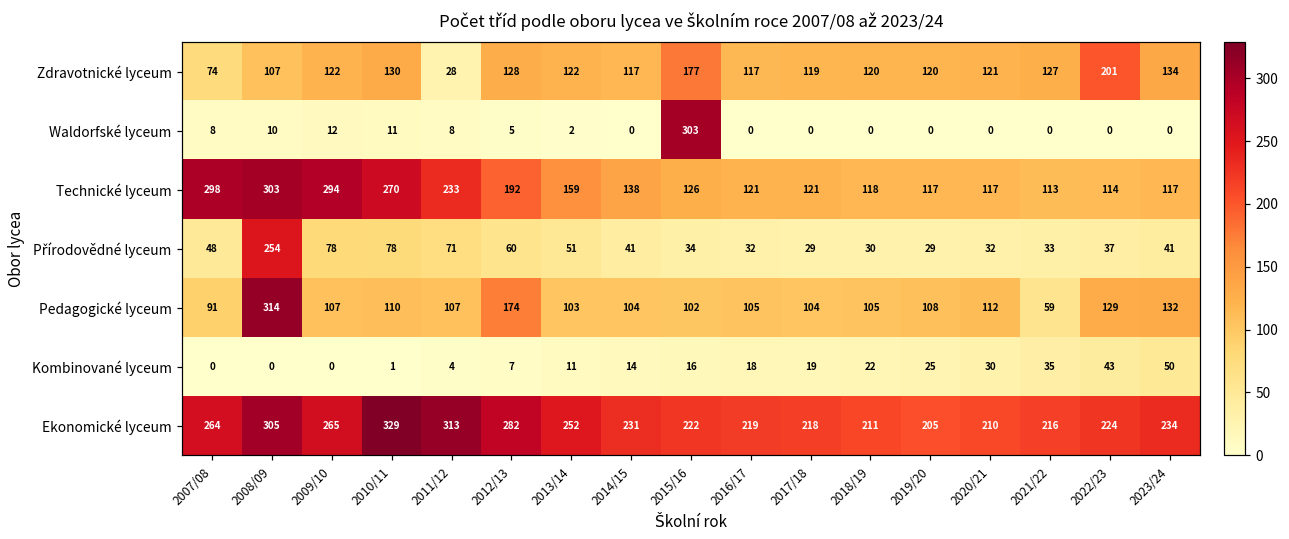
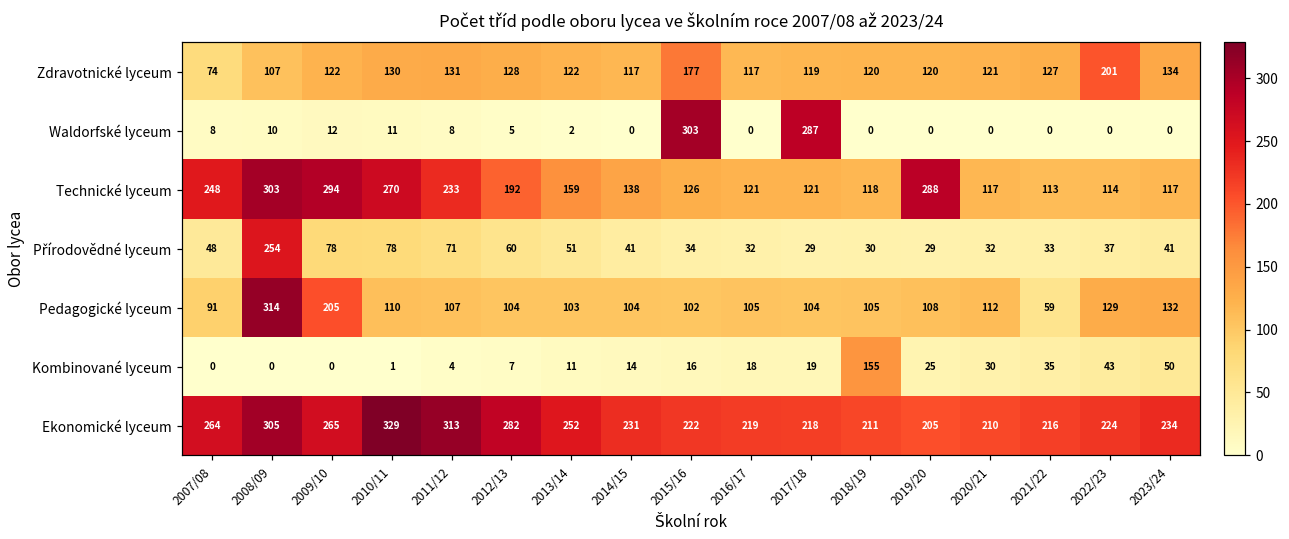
Zdravotnické lyceum, 2011/12: 28 -> 131
Waldorfské lyceum, 2017/18: 0 -> 287
Technické lyceum, 2007/08: 298 -> 248
Technické lyceum, 2019/20: 117 -> 288
Pedagogické lyceum, 2009/10: 107 -> 205
Pedagogické lyceum, 2012/13: 174 -> 104
Kombinované lyceum, 2018/19: 22 -> 155
